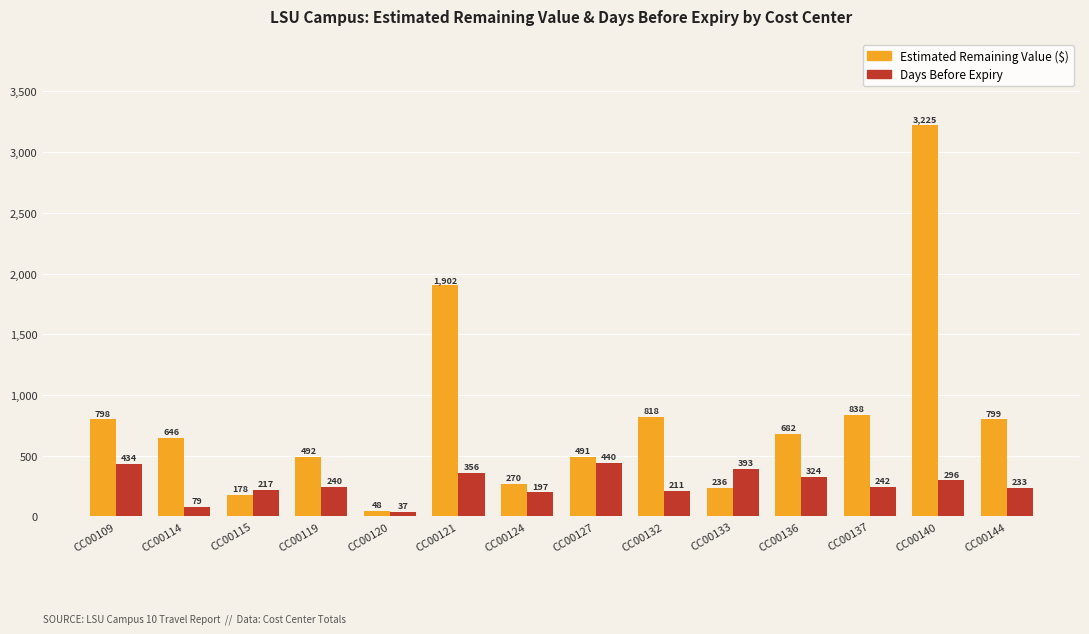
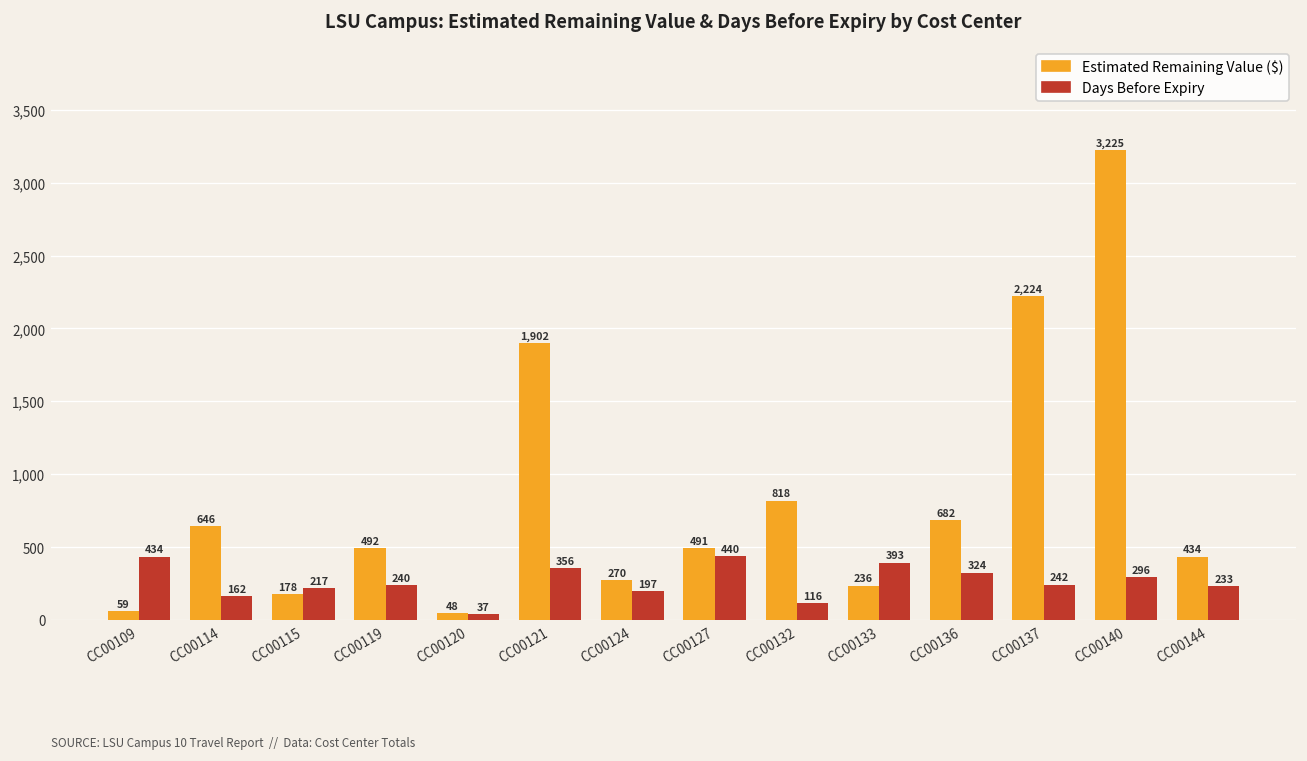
Estimated Remaining Value ($), CC00109: 798 -> 59
Days Before Expiry, CC00114: 79 -> 162
Days Before Expiry, CC00132: 211 -> 116
Estimated Remaining Value ($), CC00137: 838 -> 2,224
Estimated Remaining Value ($), CC00144: 799 -> 434
